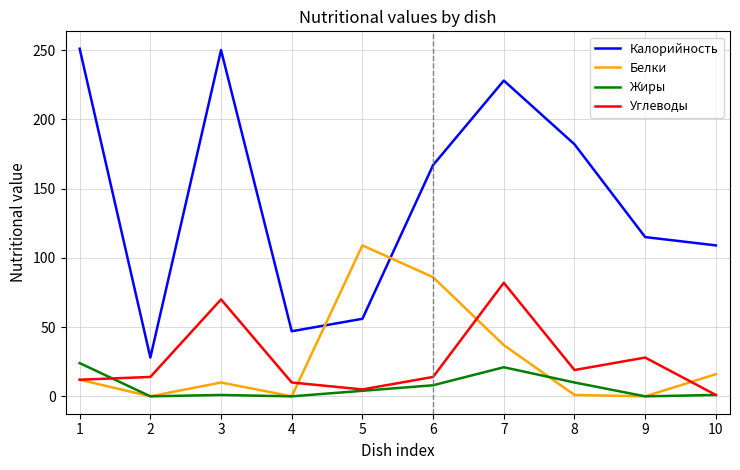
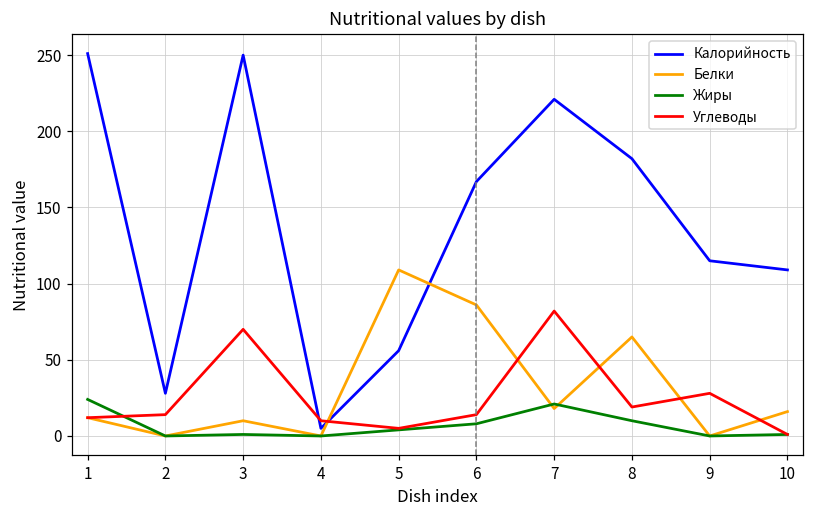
Калорийность, 4: 47 -> 5
Калорийность, 7: 228 -> 221
Белки, 7: 37 -> 18
Белки, 8: 1 -> 65
